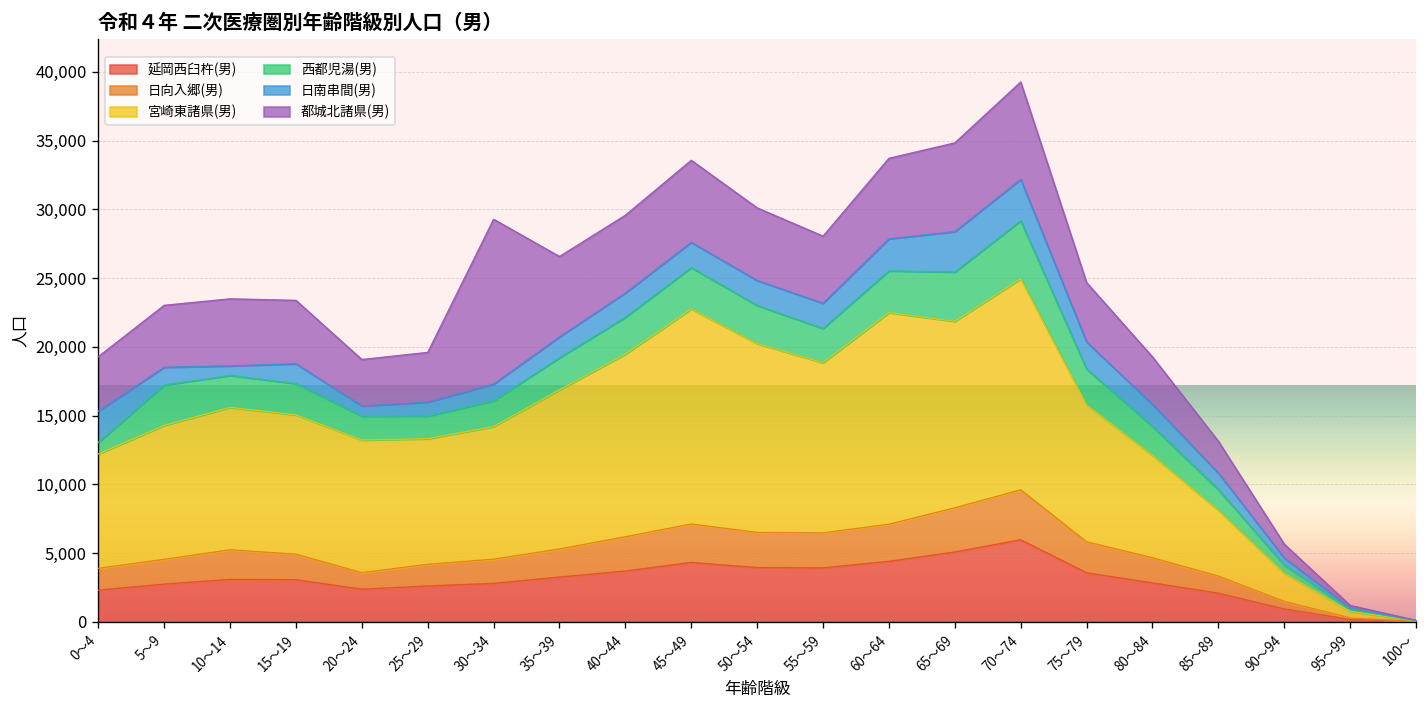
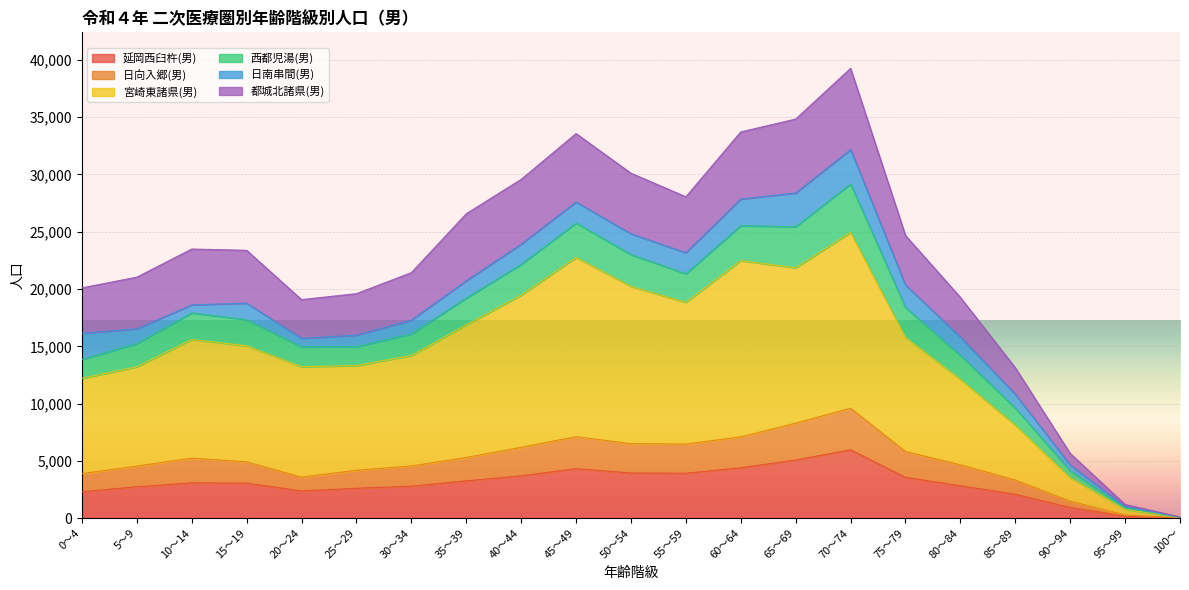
西都児湯(男), 0～4: 800 -> 1,600
宮崎東諸県(男), 5～9: 9,700 -> 8,700
西都児湯(男), 5～9: 2,900 -> 2,000
都城北諸県(男), 30～34: 12,000 -> 4,100
